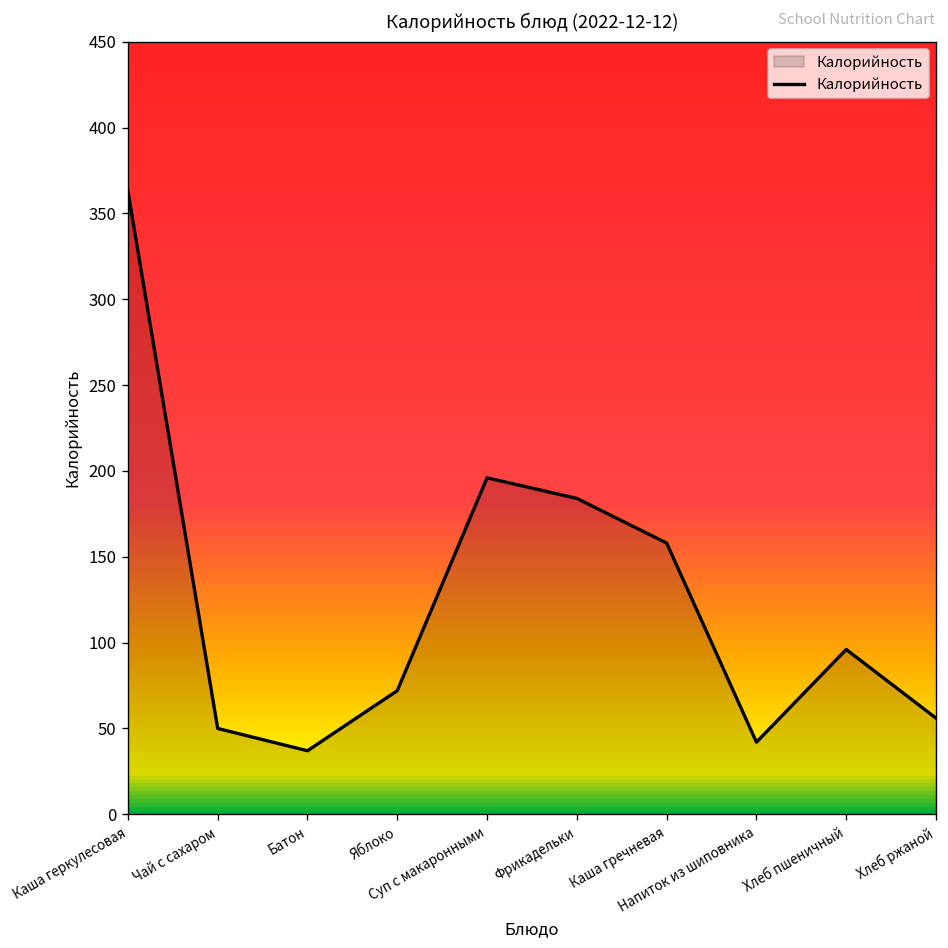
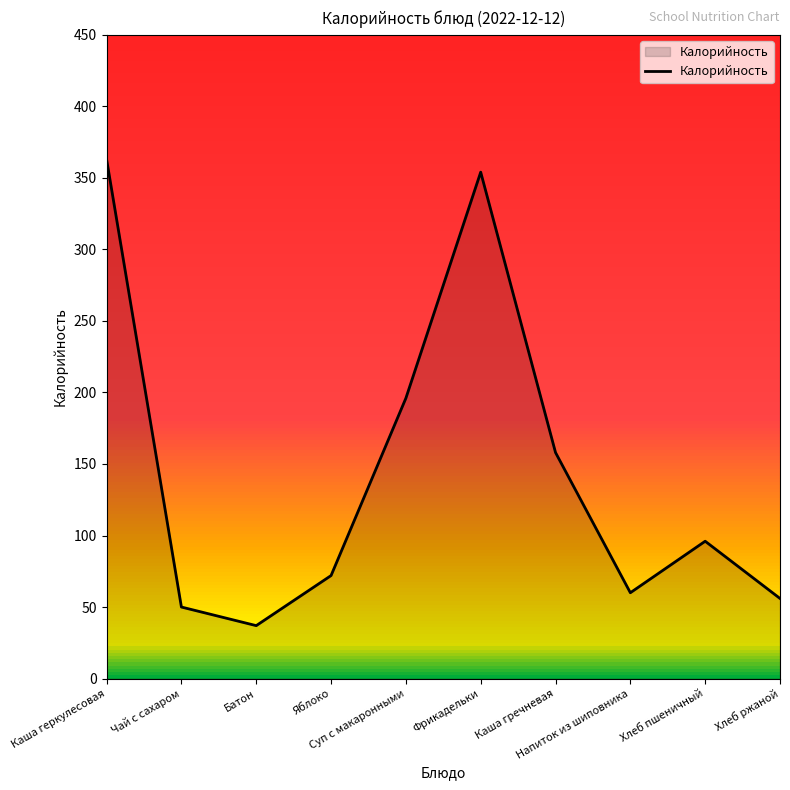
Фрикадельки: 184 -> 354
Напиток из шиповника: 42 -> 60
